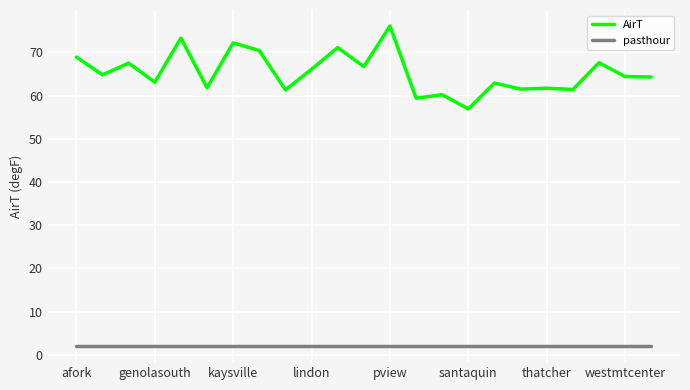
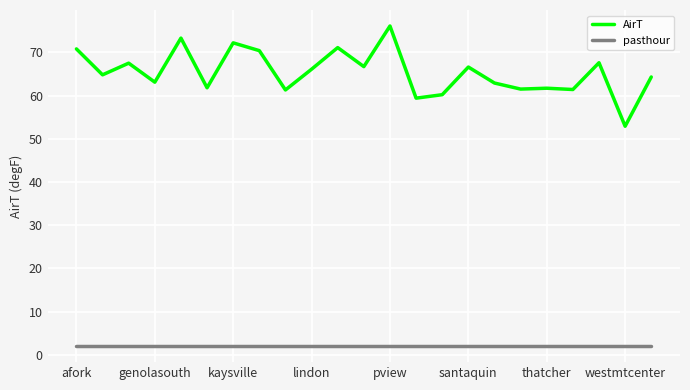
AirT, afork: 69 -> 71
AirT, santaquin: 57 -> 67
AirT, westmtcenter: 64 -> 53
